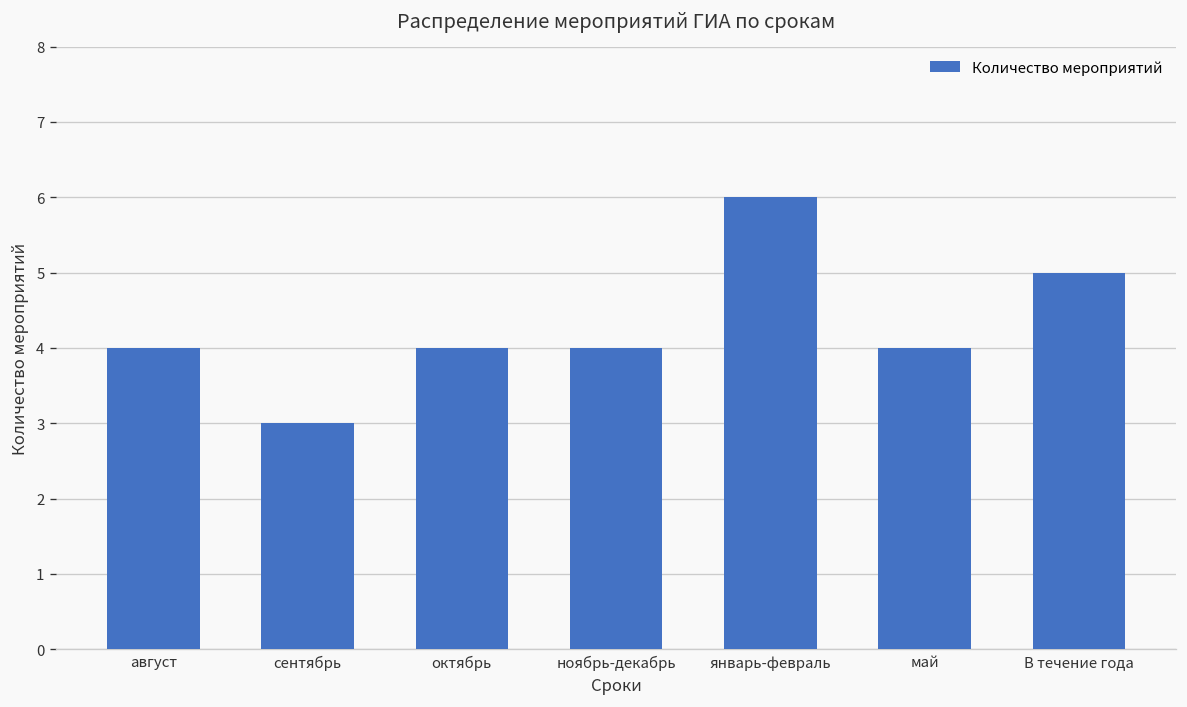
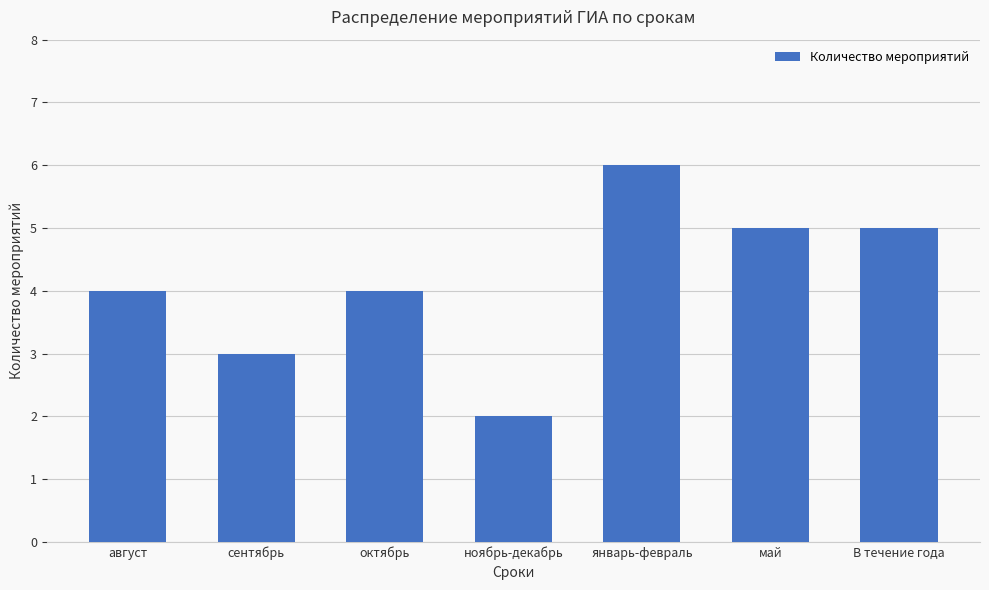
ноябрь-декабрь: 4 -> 2
май: 4 -> 5
